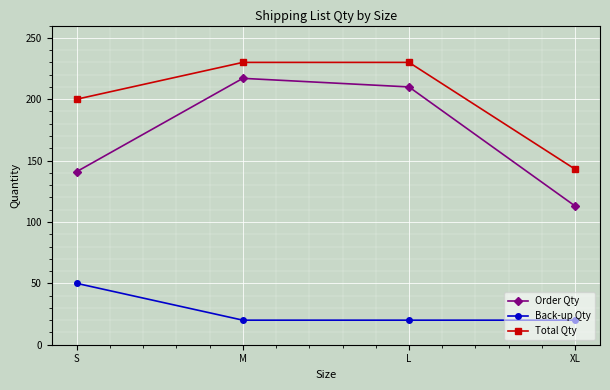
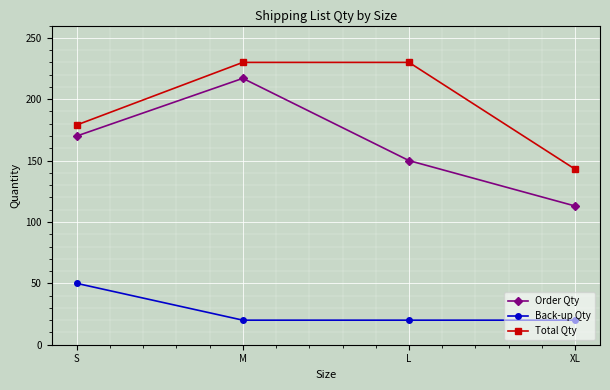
Order Qty, S: 141 -> 170
Total Qty, S: 200 -> 179
Order Qty, L: 210 -> 150
